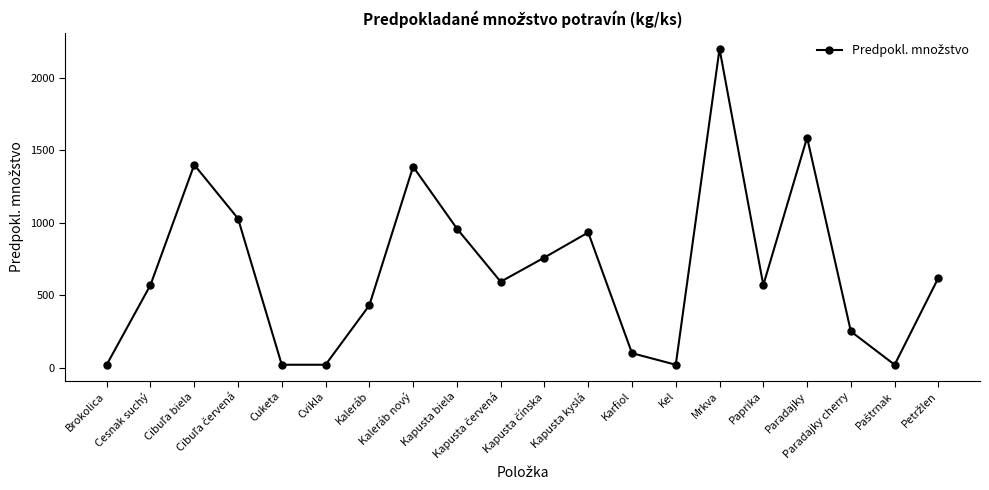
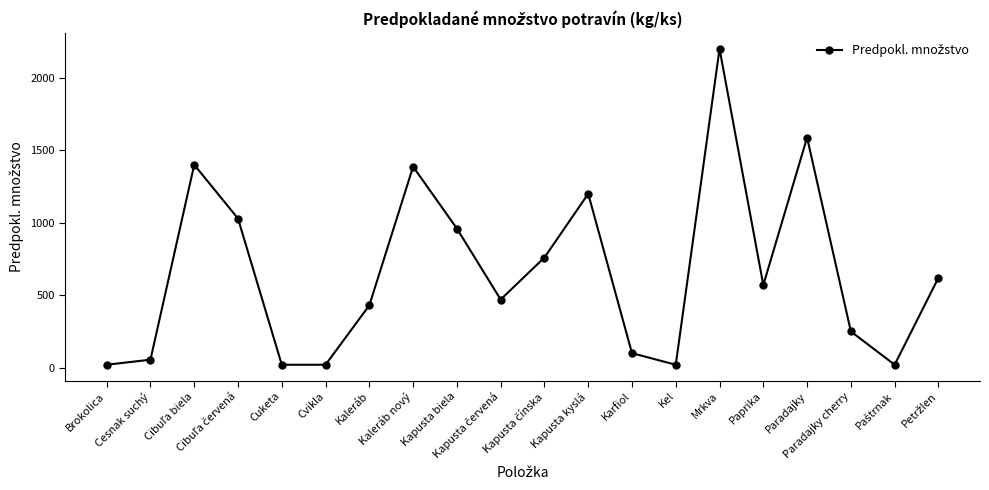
Cesnak suchý: 570 -> 60
Kapusta červená: 590 -> 470
Kapusta kyslá: 930 -> 1200
